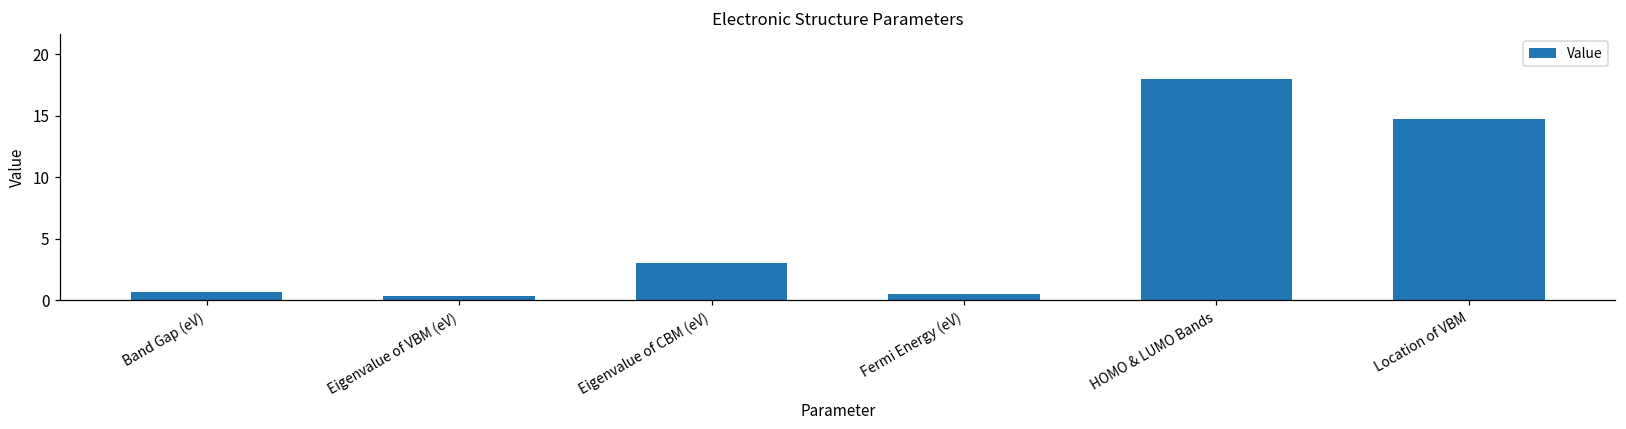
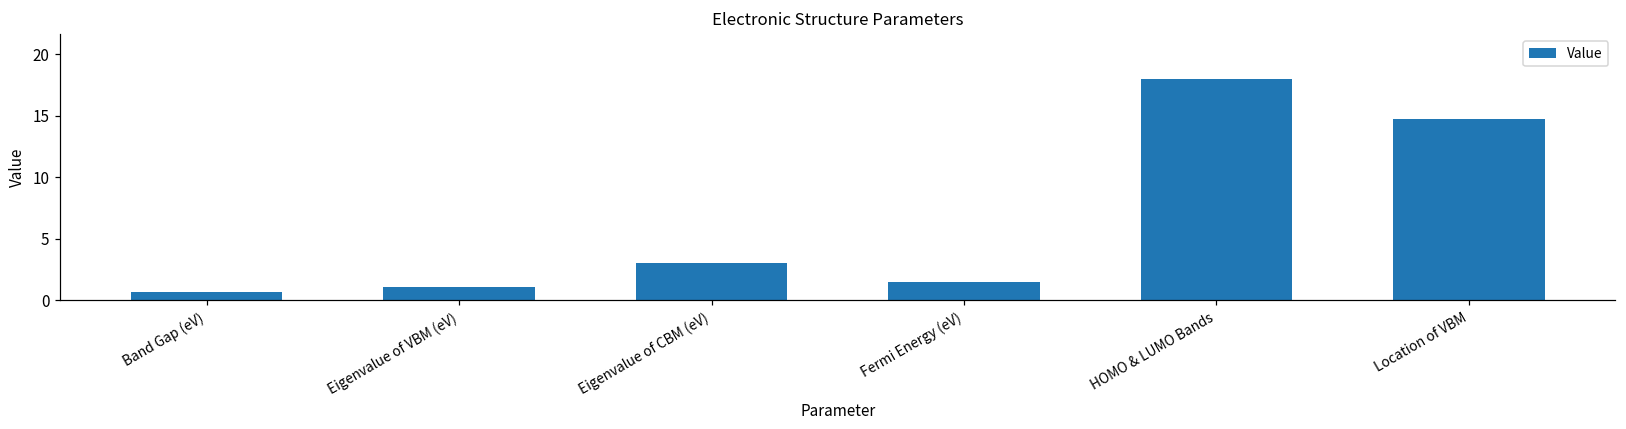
Eigenvalue of VBM (eV): 0.4 -> 1.1
Fermi Energy (eV): 0.5 -> 1.5
